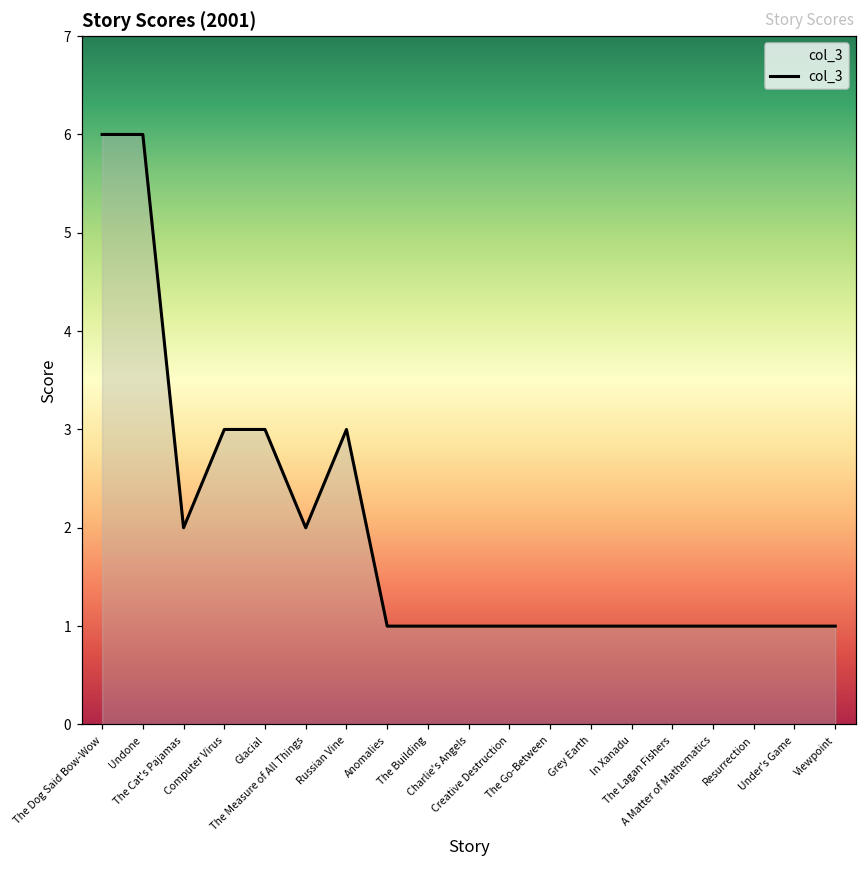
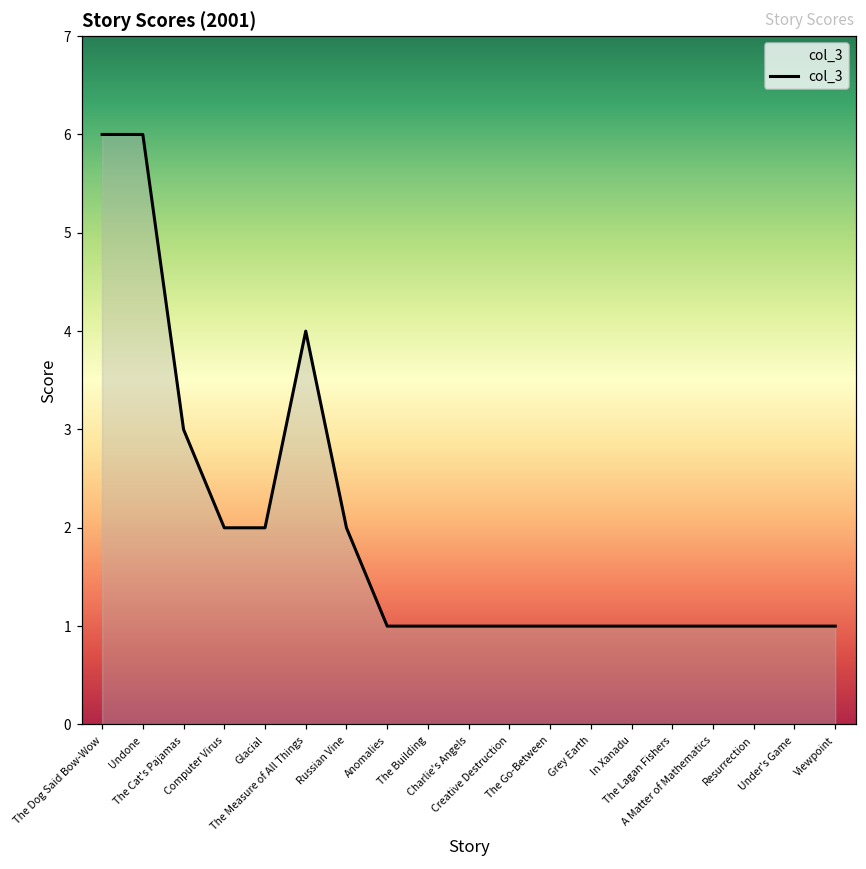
The Cat's Pajamas: 2 -> 3
Computer Virus: 3 -> 2
Glacial: 3 -> 2
The Measure of All Things: 2 -> 4
Russian Vine: 3 -> 2
